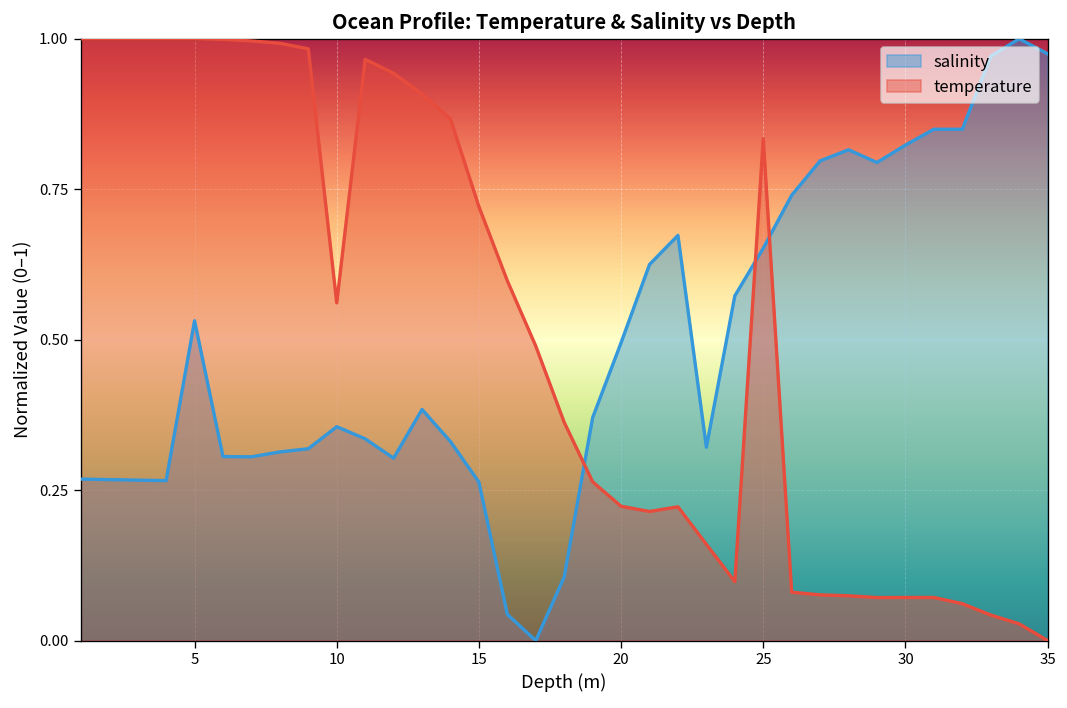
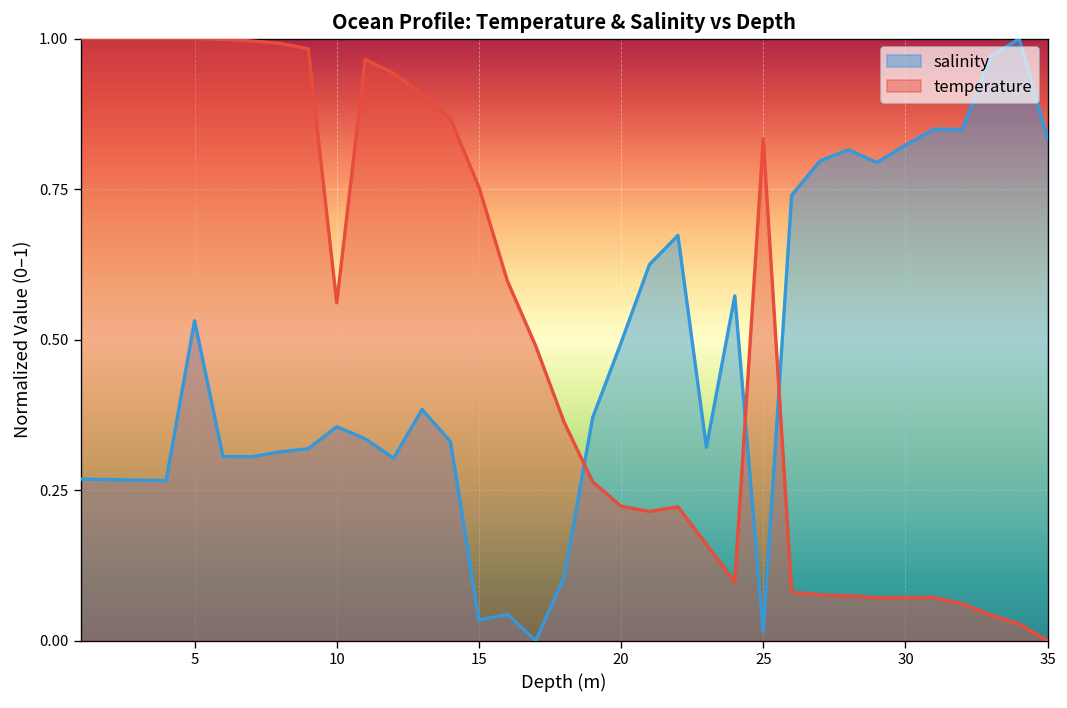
salinity, 15: 0.26 -> 0.03
temperature, 15: 0.72 -> 0.75
salinity, 25: 0.65 -> 0.01
salinity, 35: 0.98 -> 0.83
